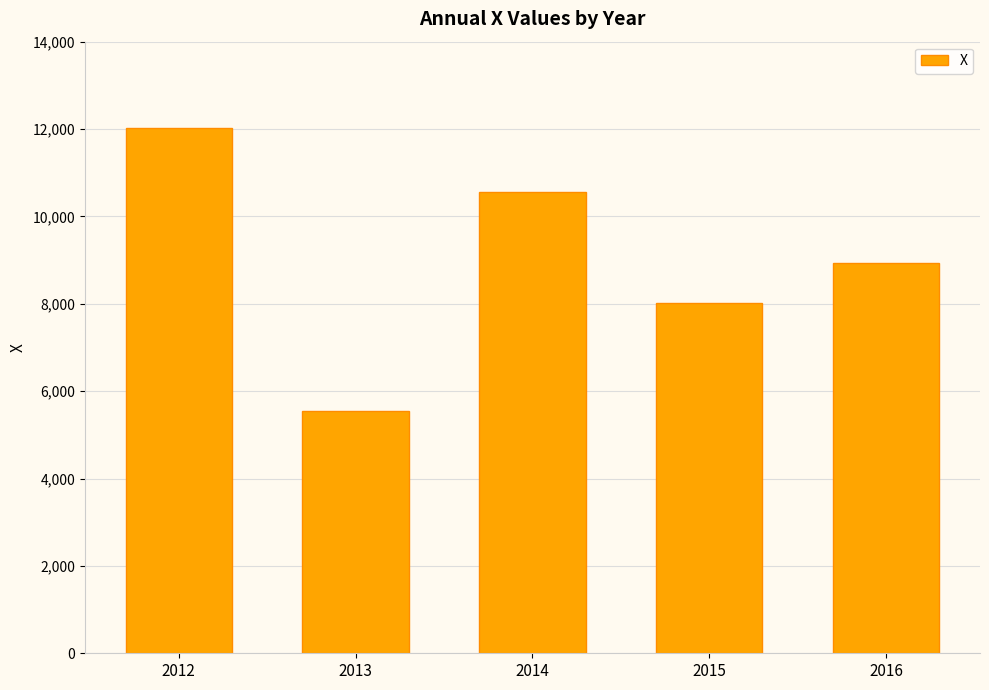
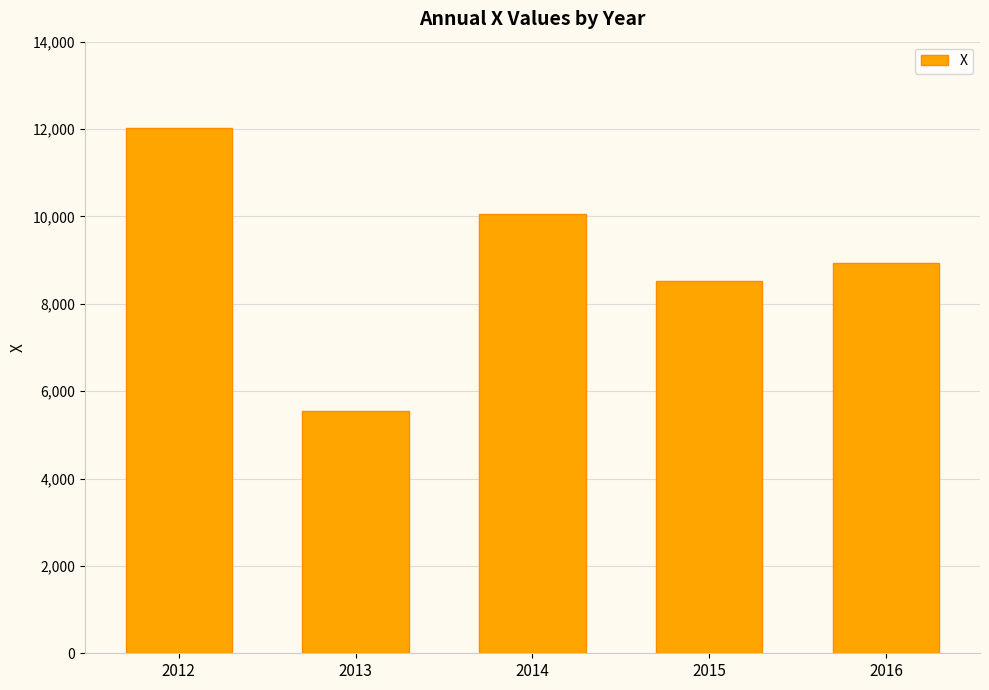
2014: 10,600 -> 10,000
2015: 8,000 -> 8,500
